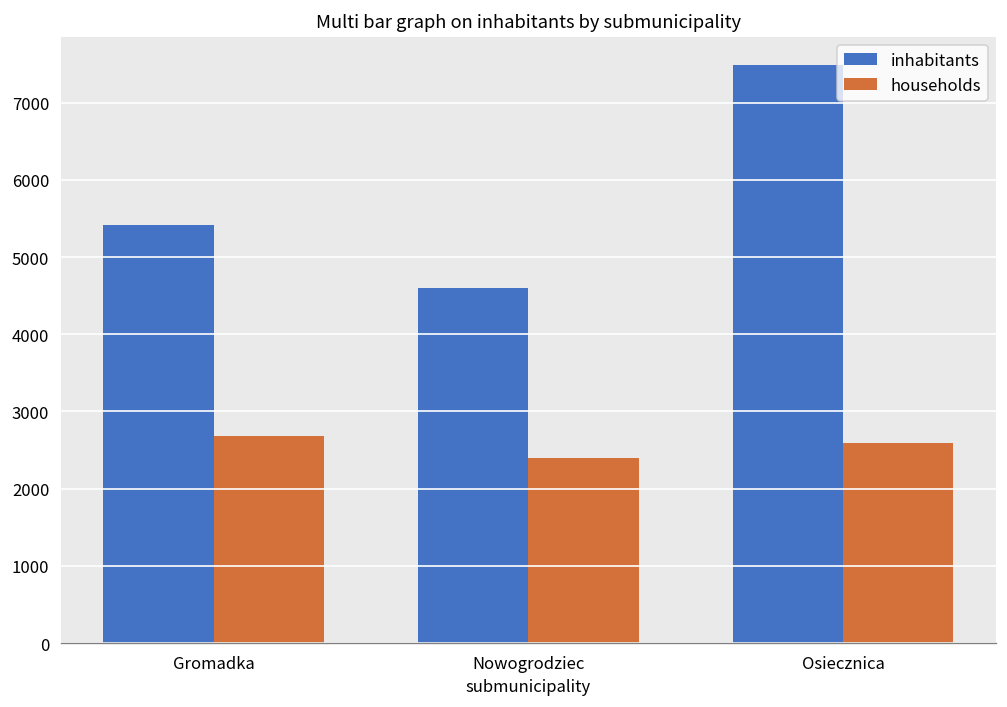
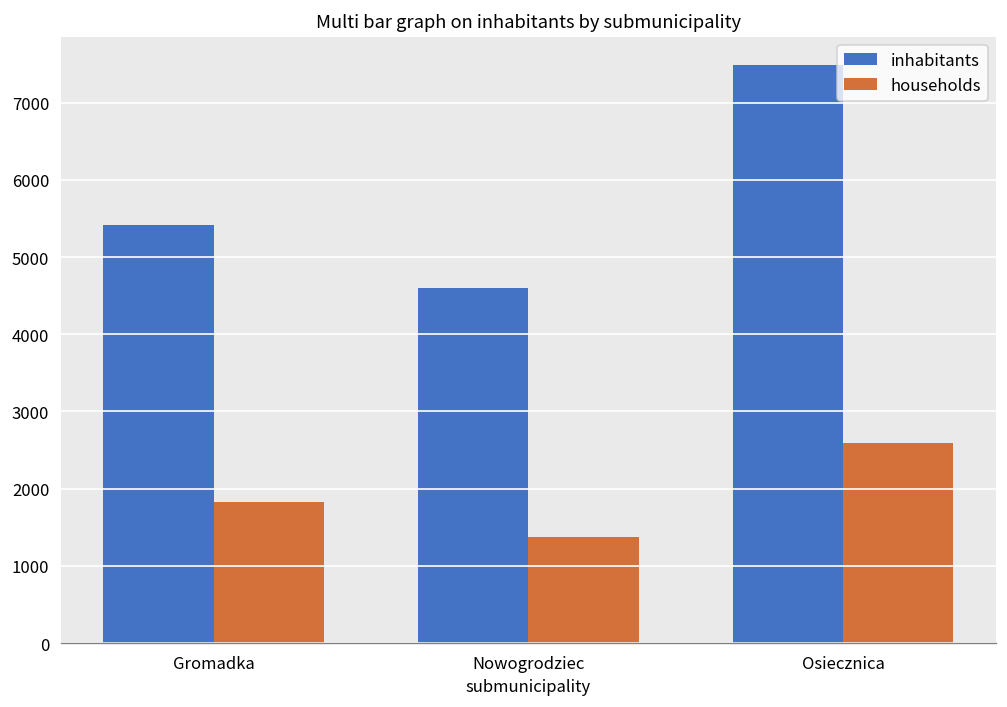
households, Gromadka: 2700 -> 1800
households, Nowogrodziec: 2400 -> 1400
